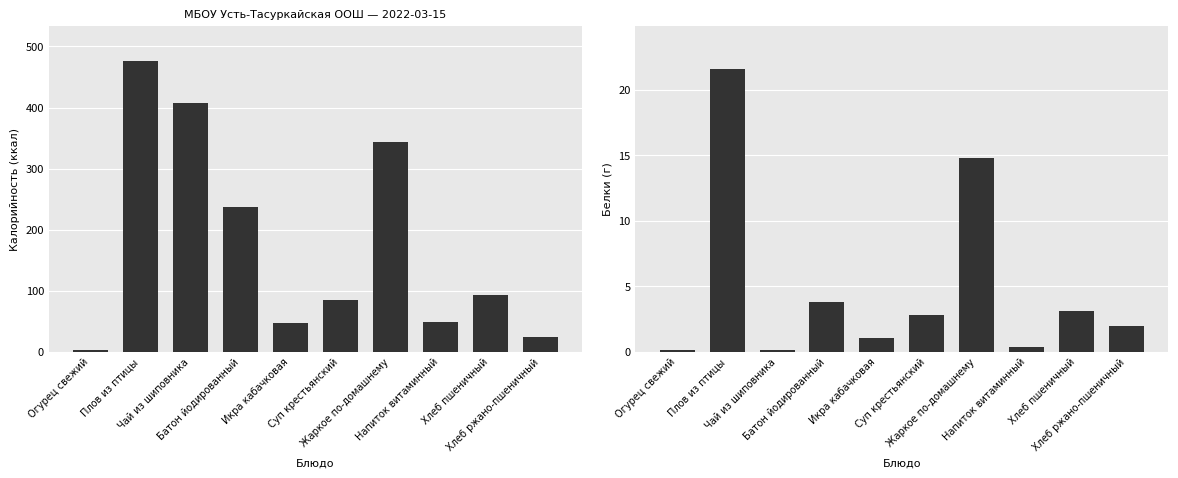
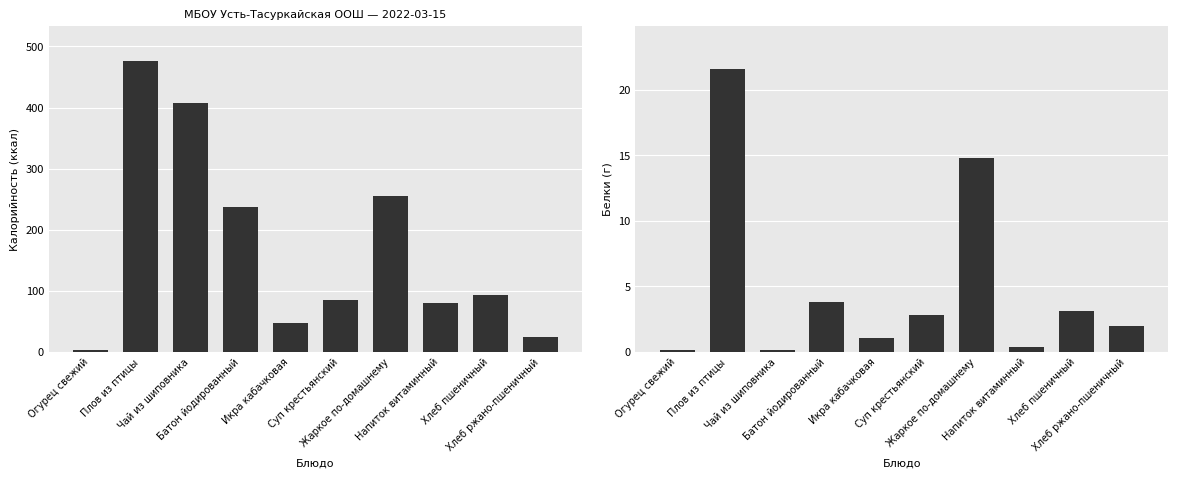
МБОУ Усть-Тасуркайская ООШ — 2022-03-15, Жаркое по-домашнему: 340 -> 250
МБОУ Усть-Тасуркайская ООШ — 2022-03-15, Напиток витаминный: 50 -> 80
